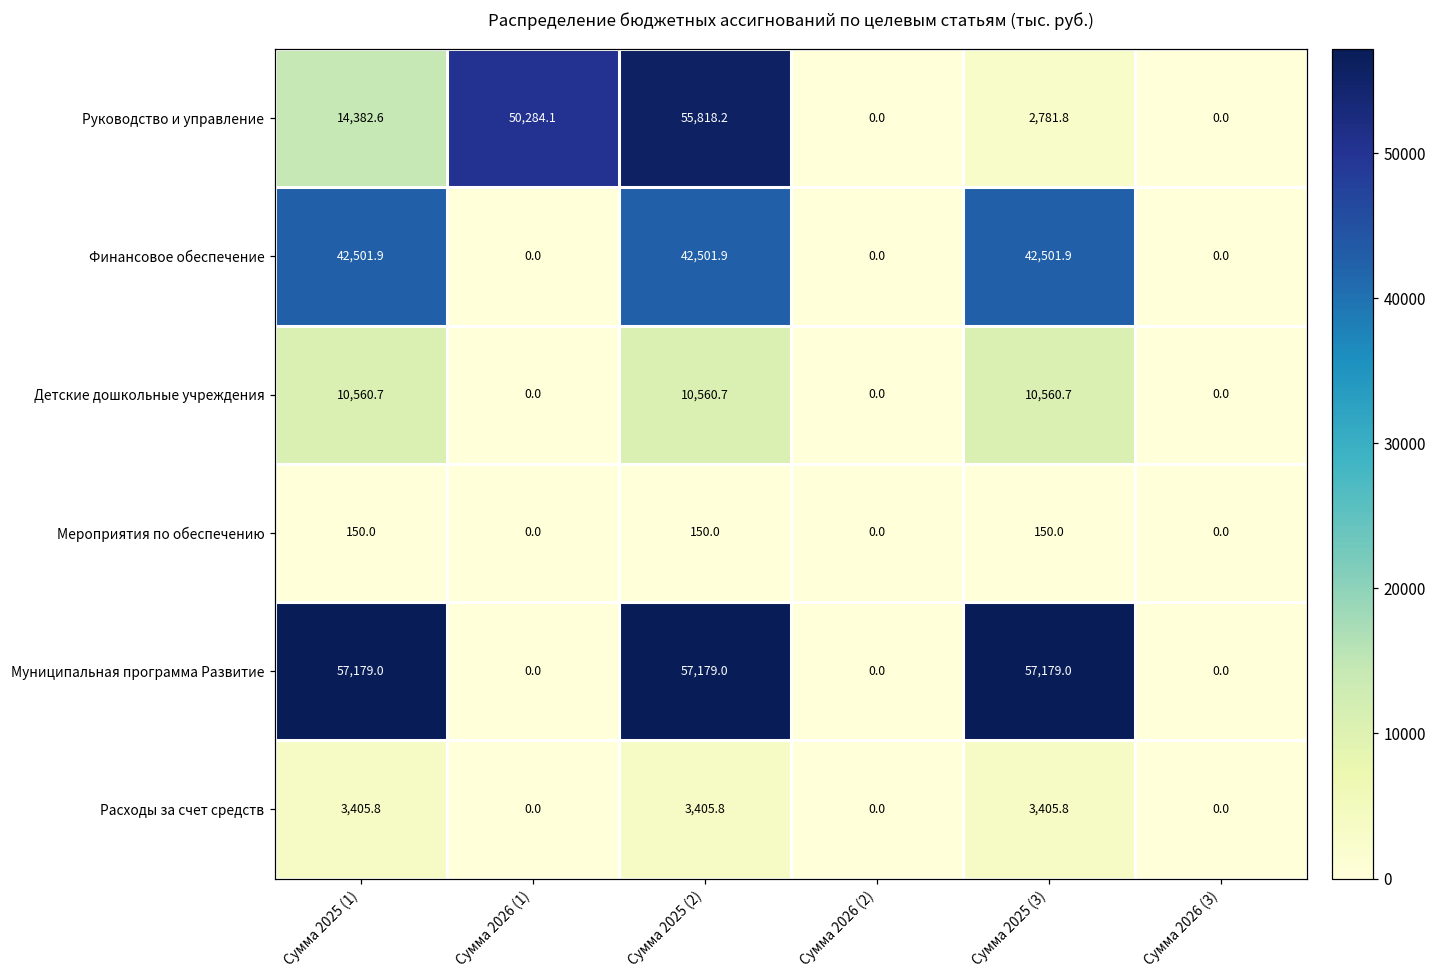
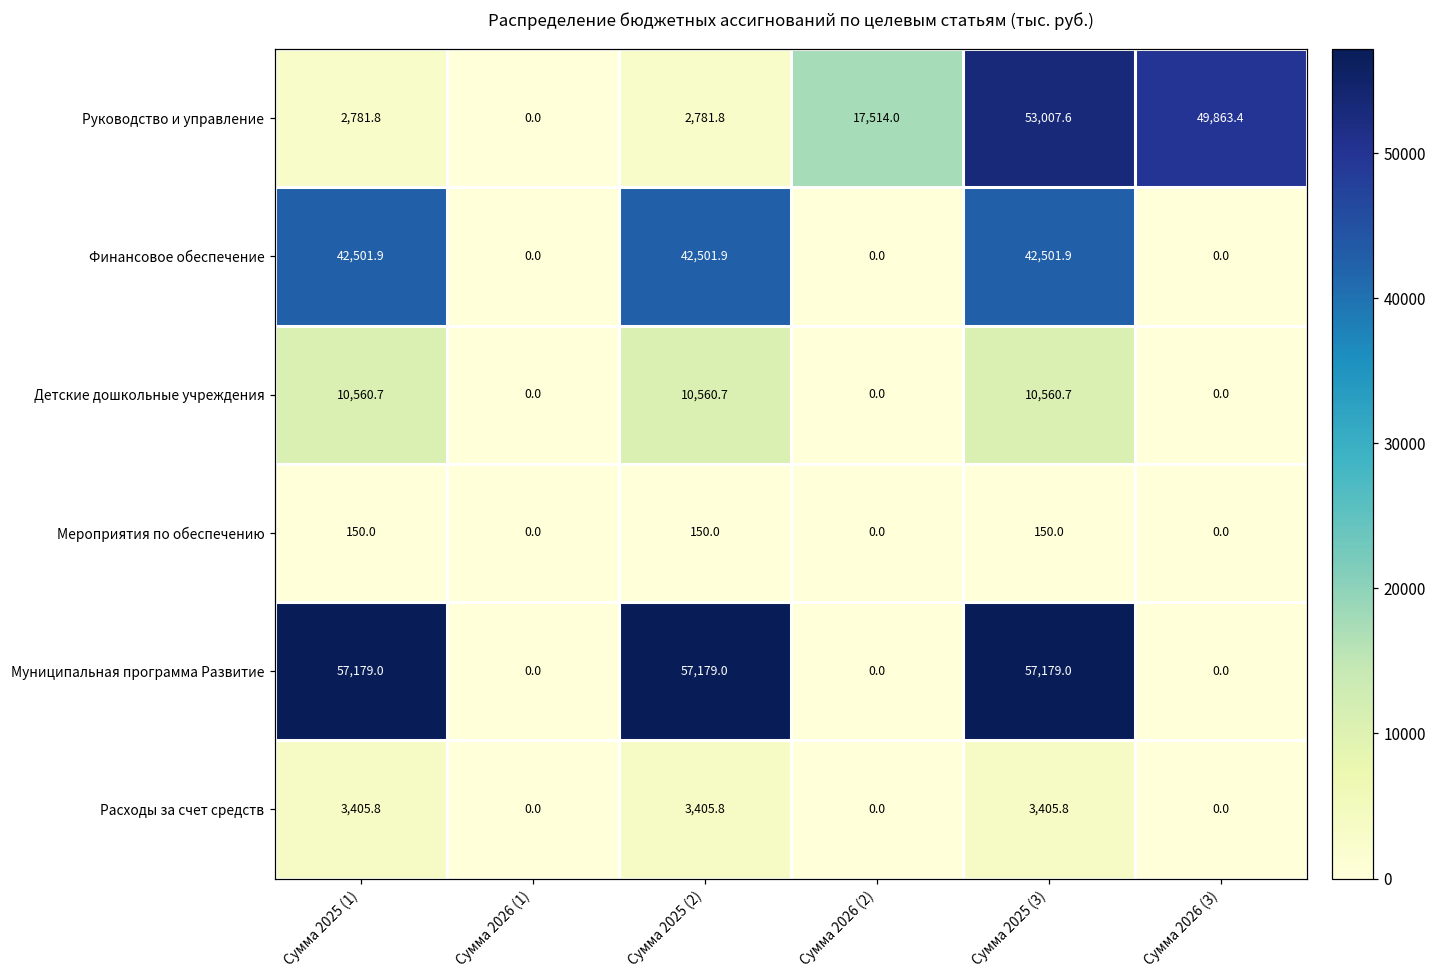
Руководство и управление, Сумма 2025 (1): 14,382.6 -> 2,781.8
Руководство и управление, Сумма 2026 (1): 50,284.1 -> 0.0
Руководство и управление, Сумма 2025 (2): 55,818.2 -> 2,781.8
Руководство и управление, Сумма 2026 (2): 0.0 -> 17,514.0
Руководство и управление, Сумма 2025 (3): 2,781.8 -> 53,007.6
Руководство и управление, Сумма 2026 (3): 0.0 -> 49,863.4
